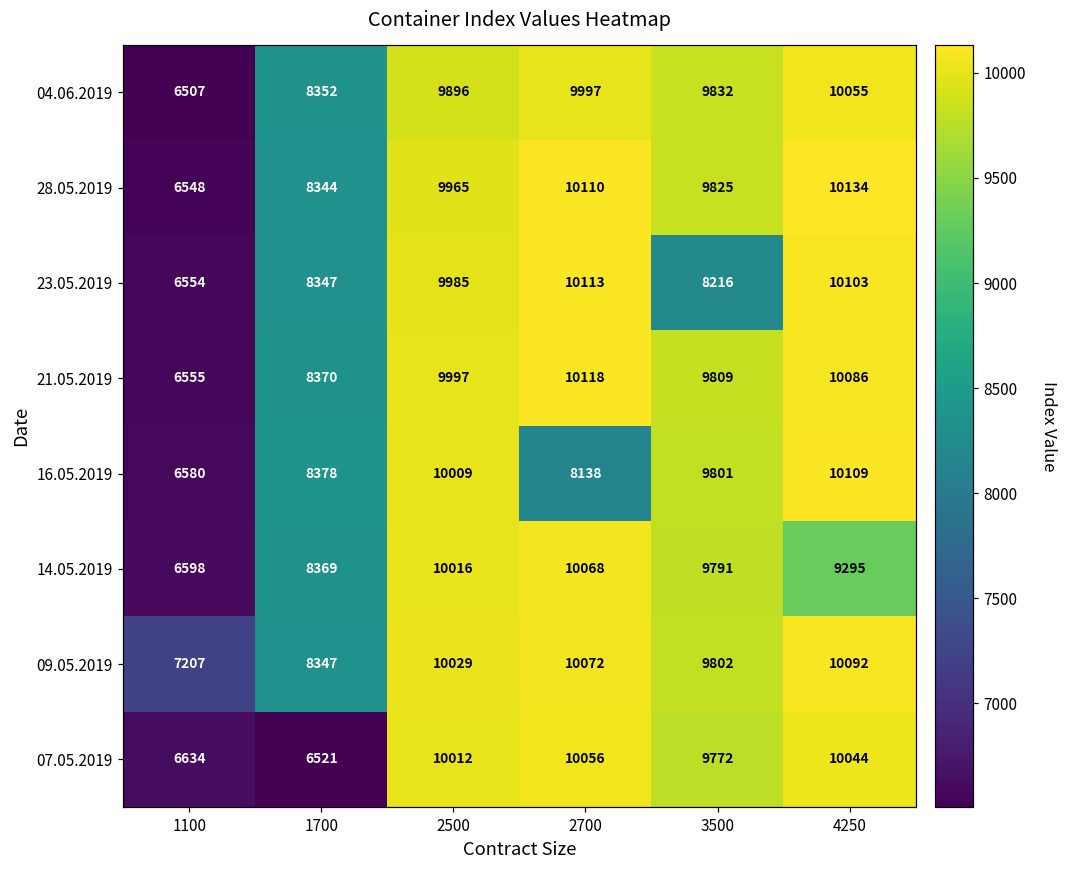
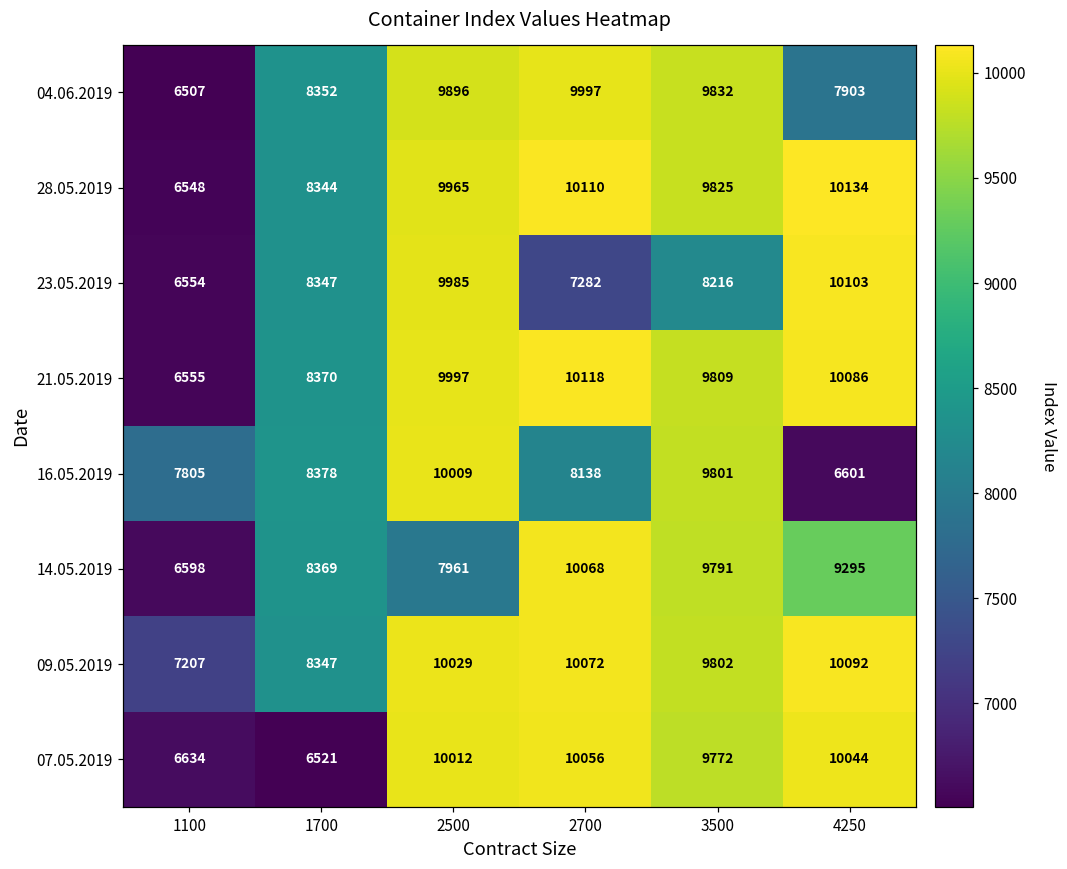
04.06.2019, 4250: 10055 -> 7903
23.05.2019, 2700: 10113 -> 7282
16.05.2019, 1100: 6580 -> 7805
16.05.2019, 4250: 10109 -> 6601
14.05.2019, 2500: 10016 -> 7961
